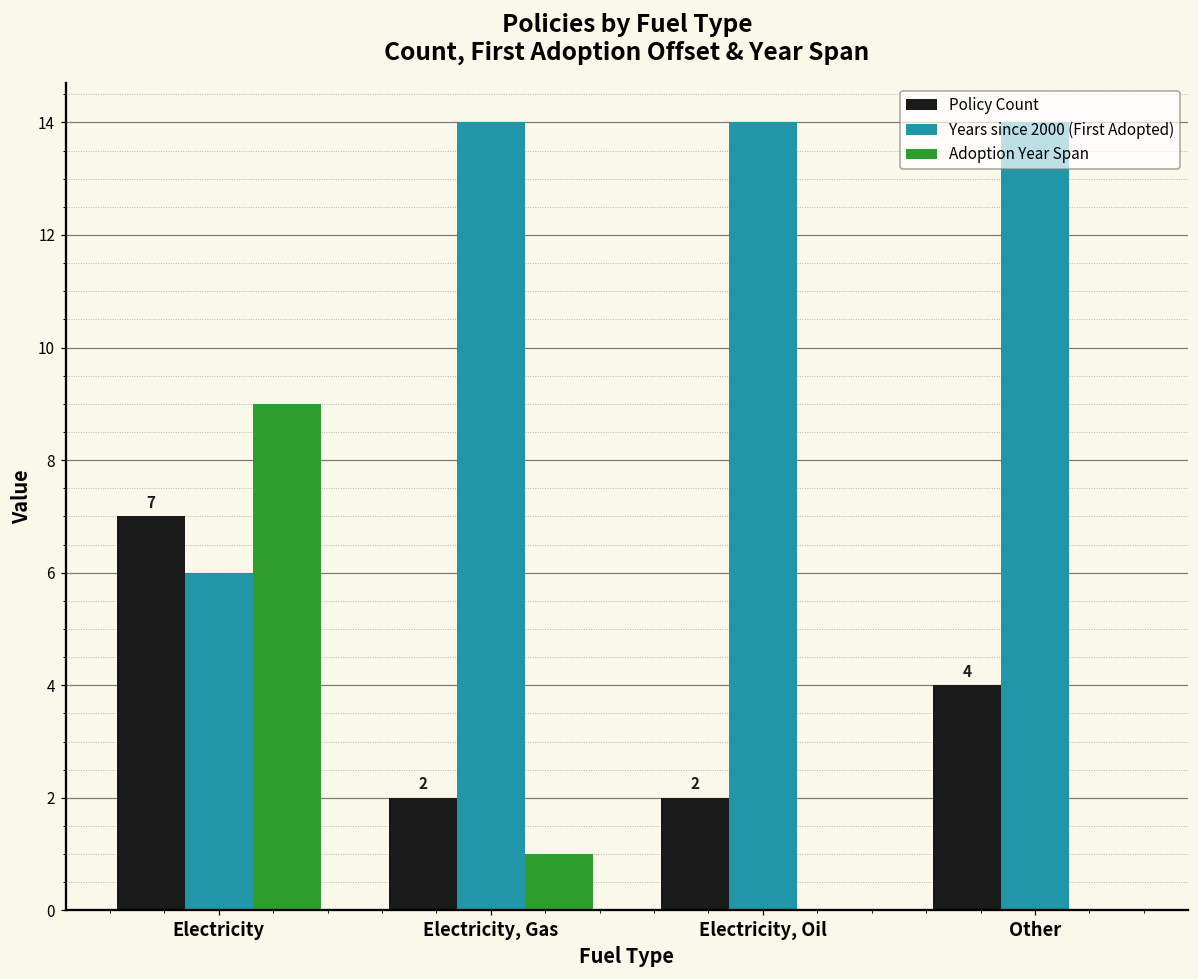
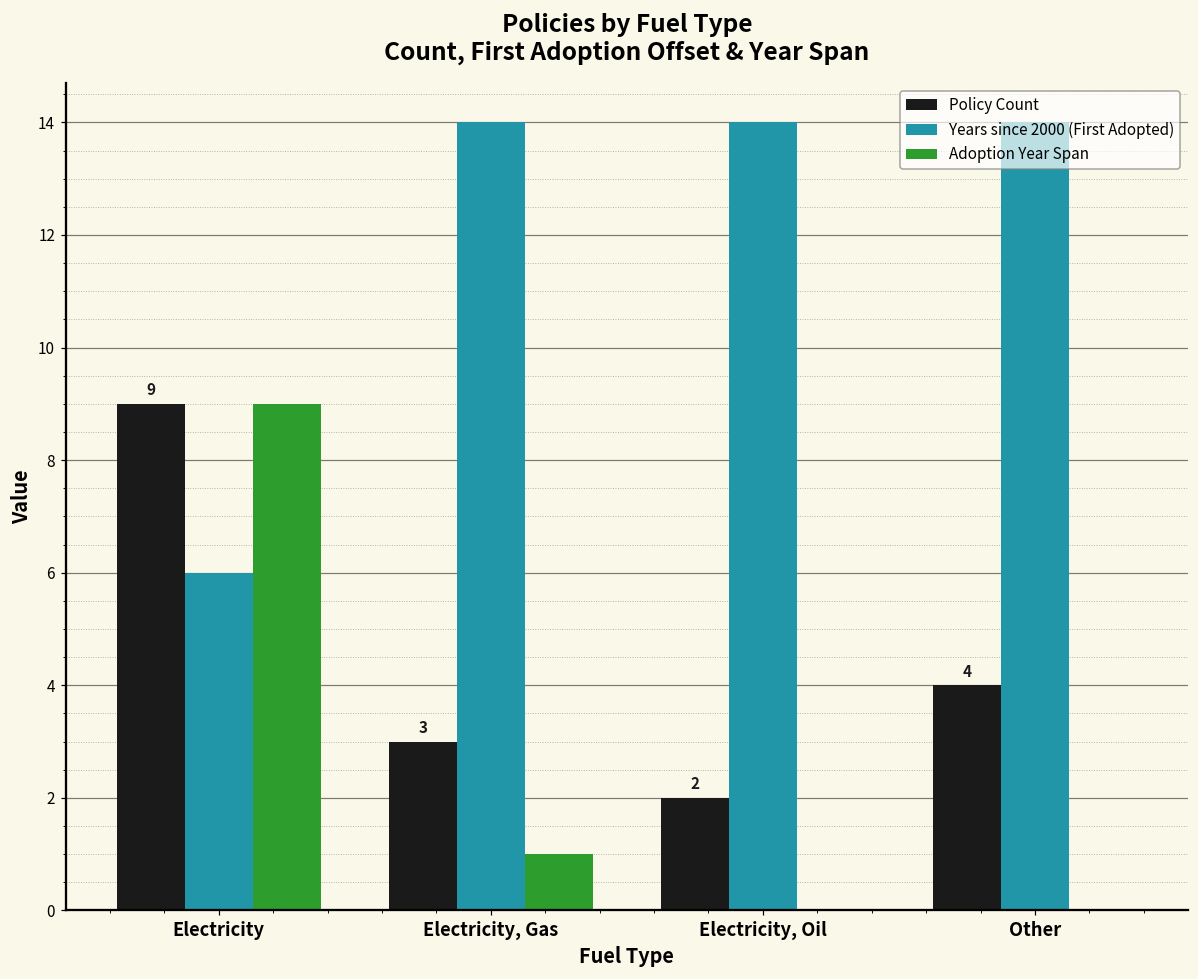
Policy Count, Electricity: 7 -> 9
Policy Count, Electricity, Gas: 2 -> 3
